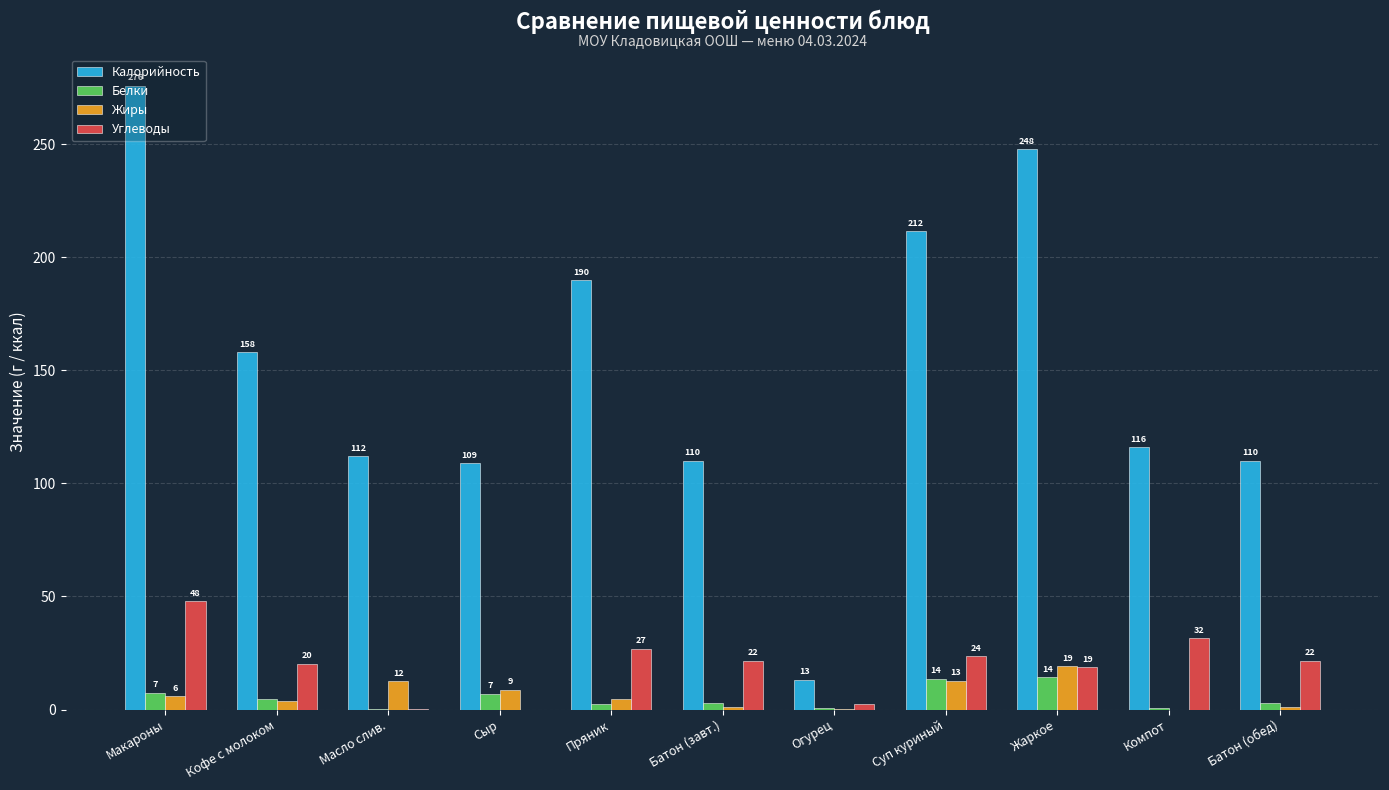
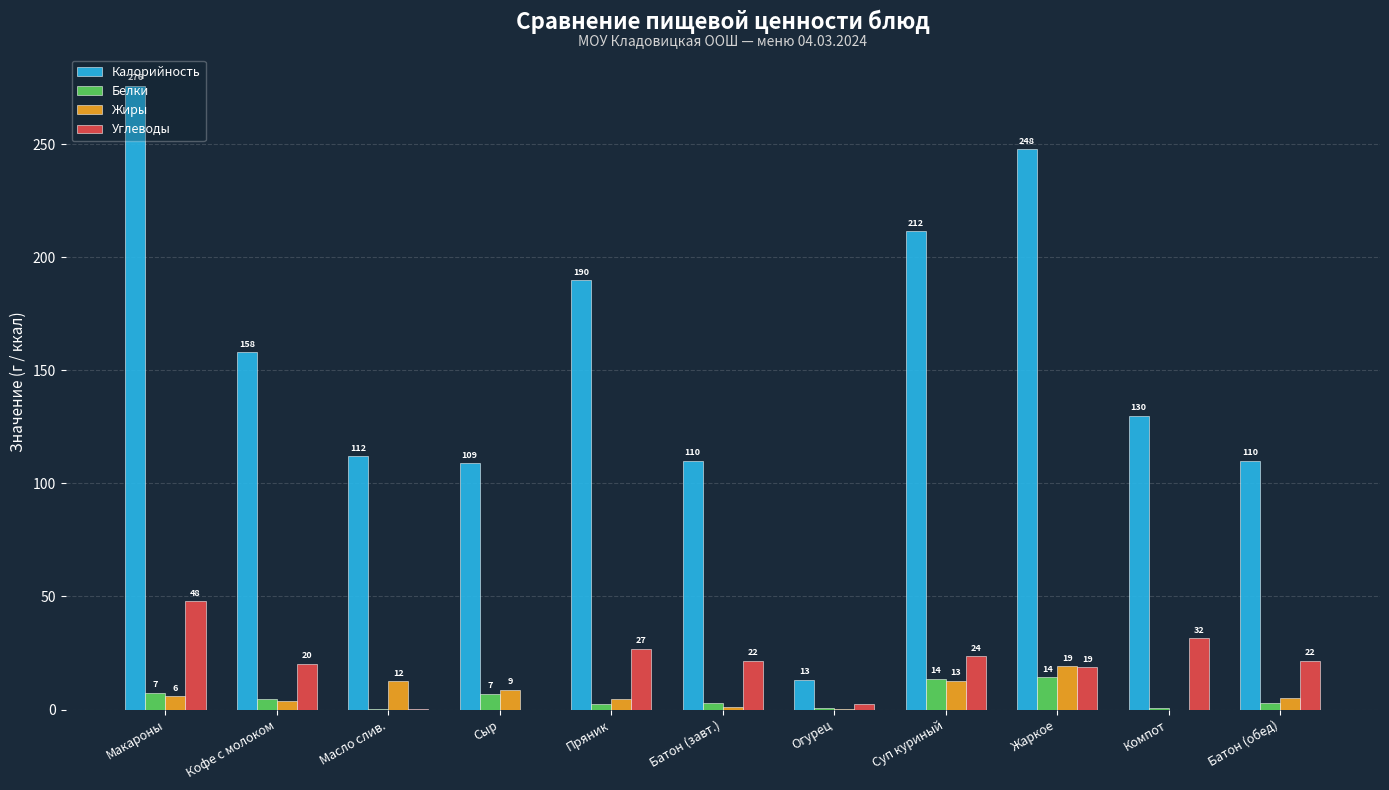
Калорийность, Компот: 116 -> 130
Жиры, Батон (обед): 1 -> 5
